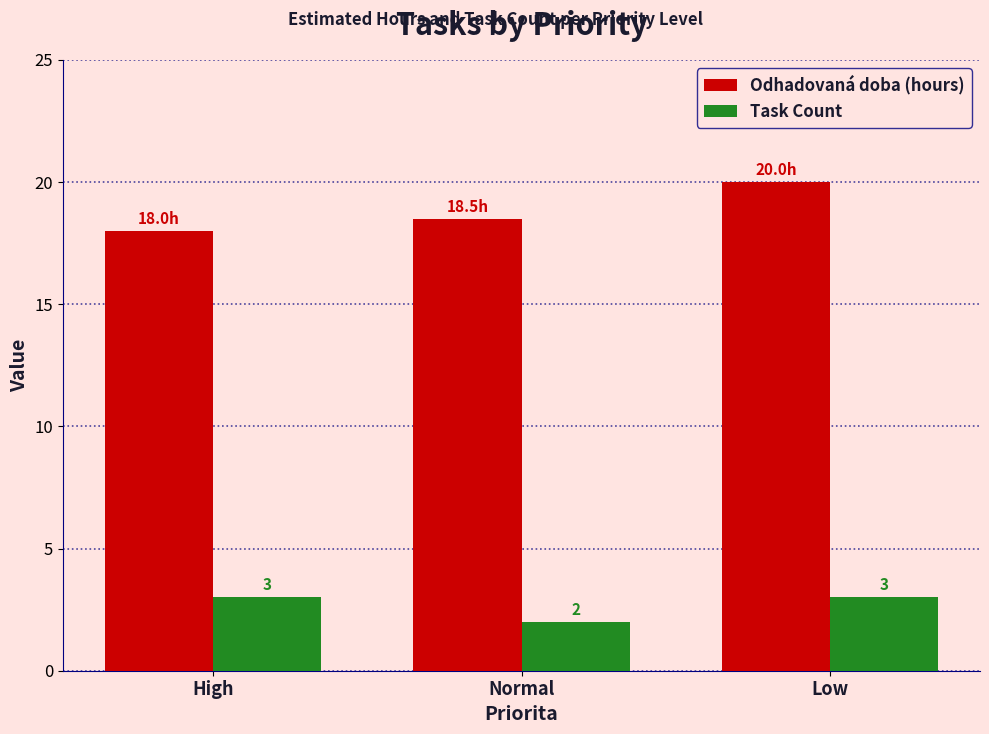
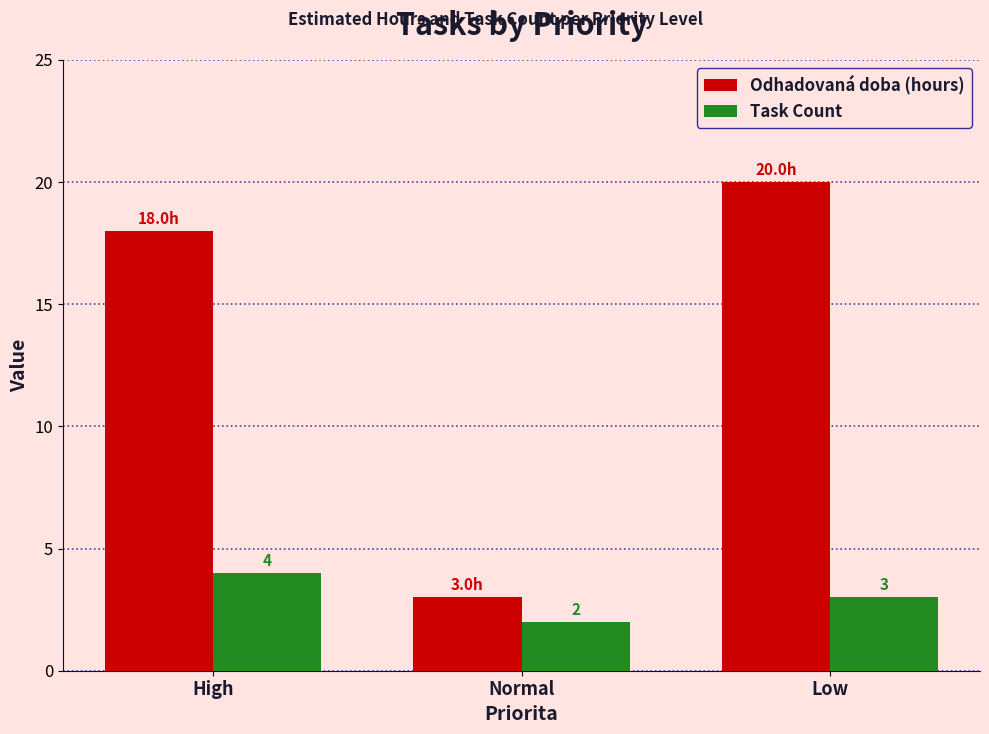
Task Count, High: 3 -> 4
Odhadovaná doba (hours), Normal: 18.5h -> 3.0h
